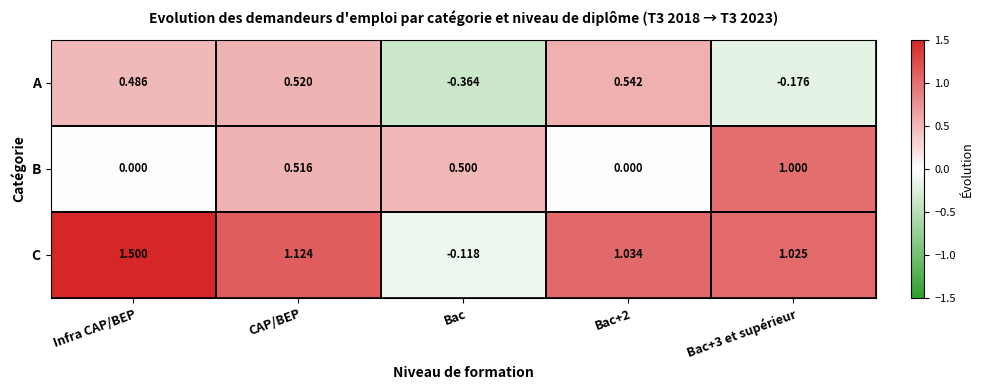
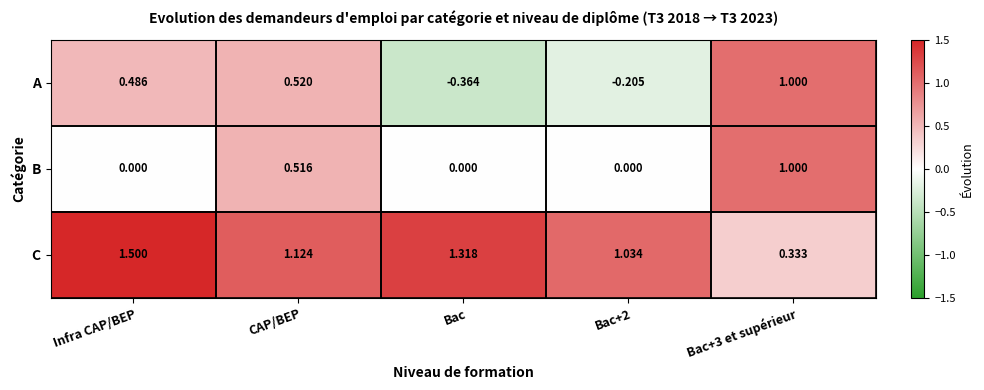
A, Bac+2: 0.542 -> -0.205
A, Bac+3 et supérieur: -0.176 -> 1.000
B, Bac: 0.500 -> 0.000
C, Bac: -0.118 -> 1.318
C, Bac+3 et supérieur: 1.025 -> 0.333
